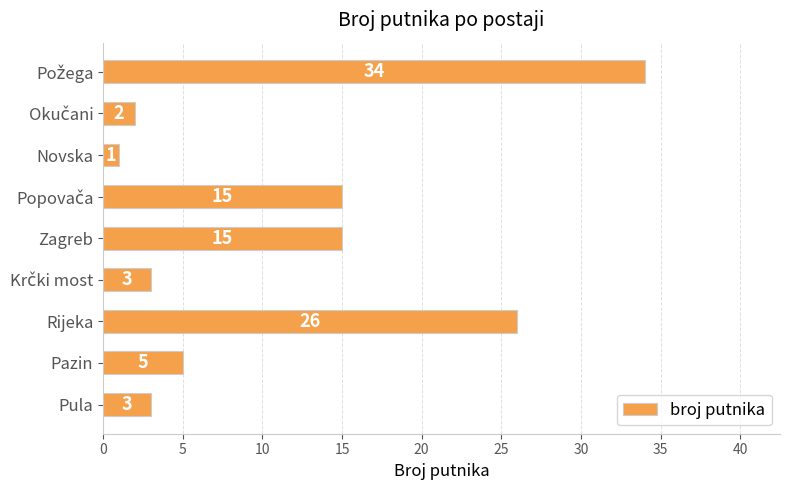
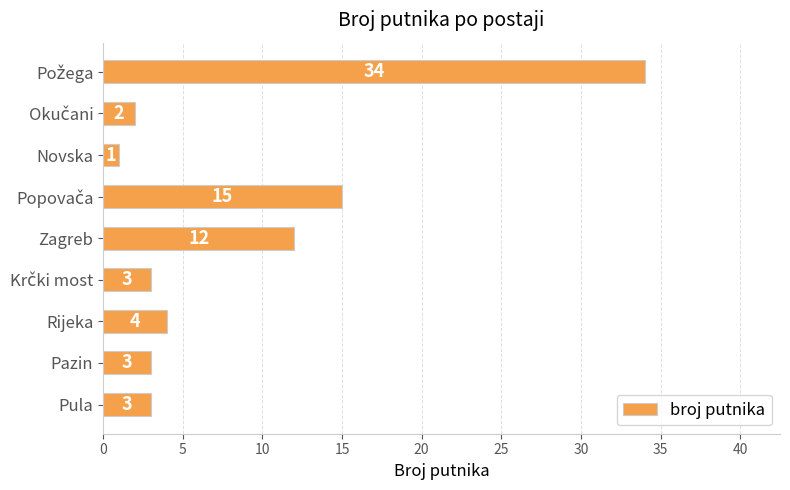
Zagreb: 15 -> 12
Rijeka: 26 -> 4
Pazin: 5 -> 3
